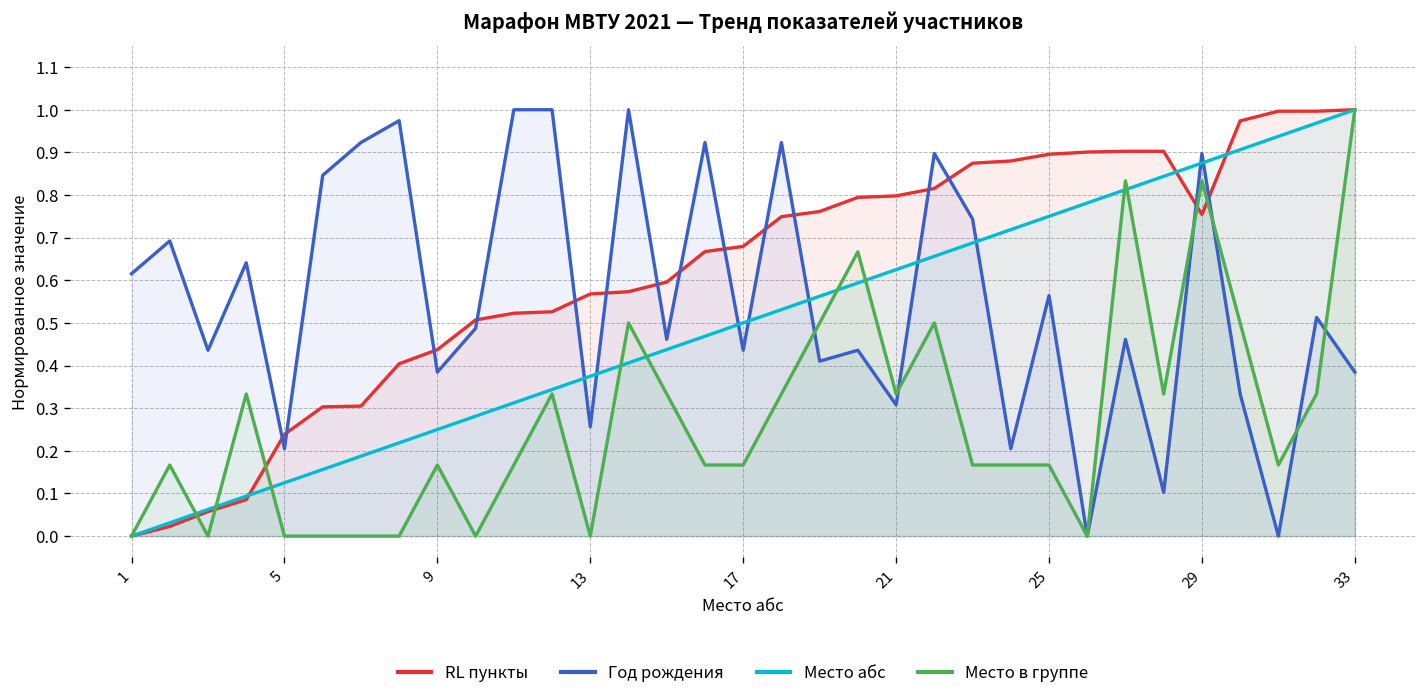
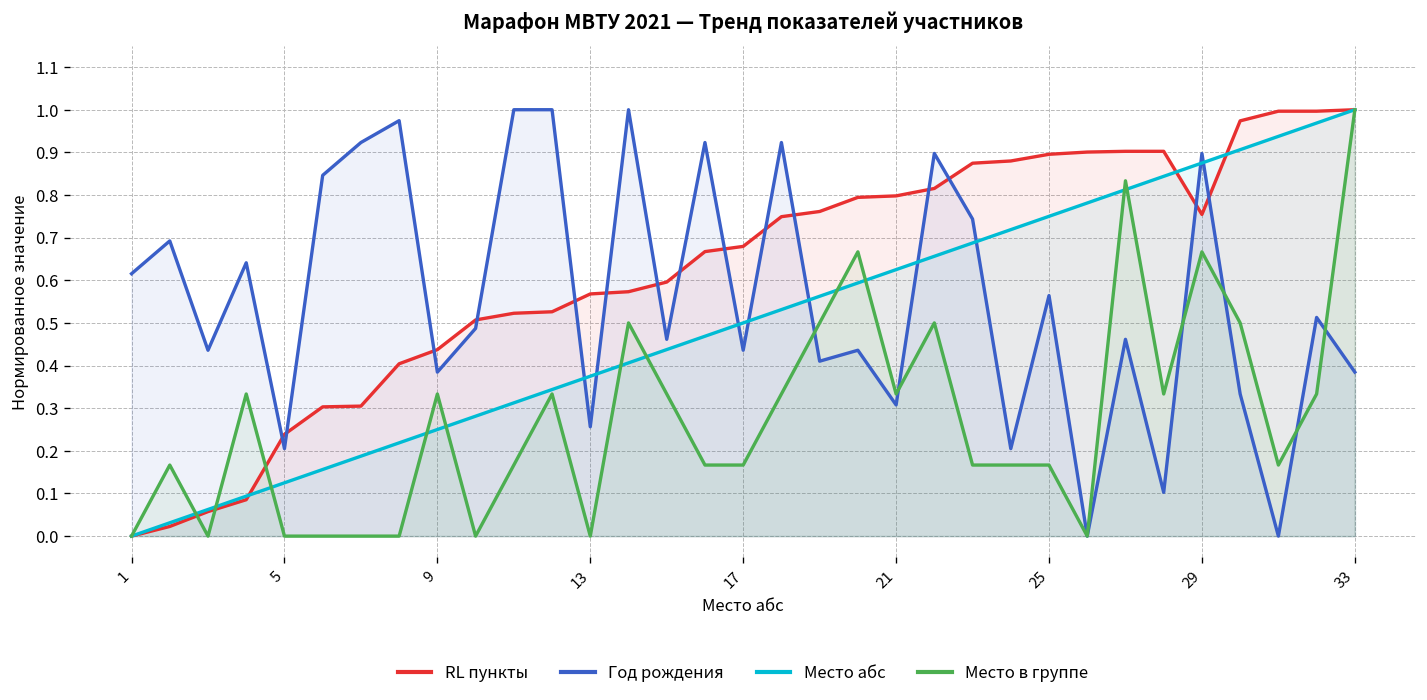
Место в группе, 9: 0.17 -> 0.33
Место в группе, 29: 0.83 -> 0.67
